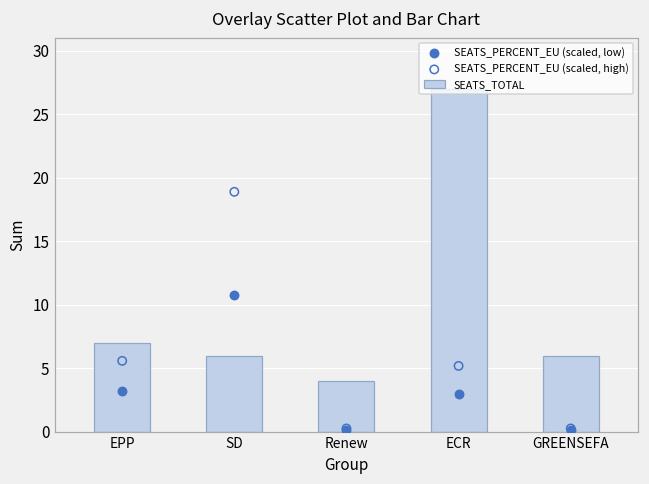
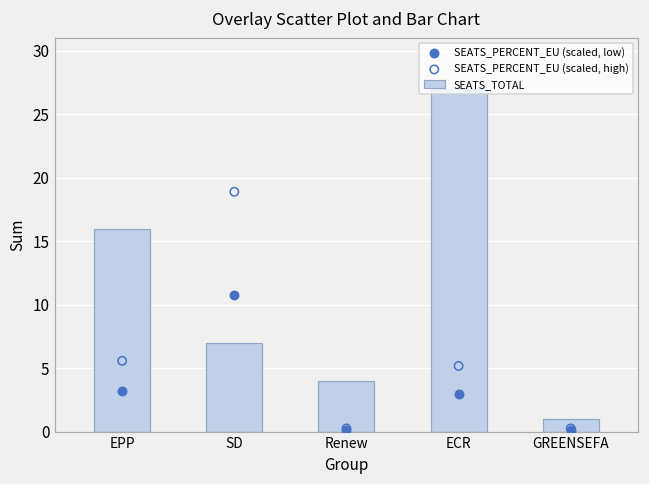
SEATS_TOTAL, EPP: 7 -> 16
SEATS_TOTAL, SD: 6 -> 7
SEATS_TOTAL, GREENSEFA: 6 -> 1
